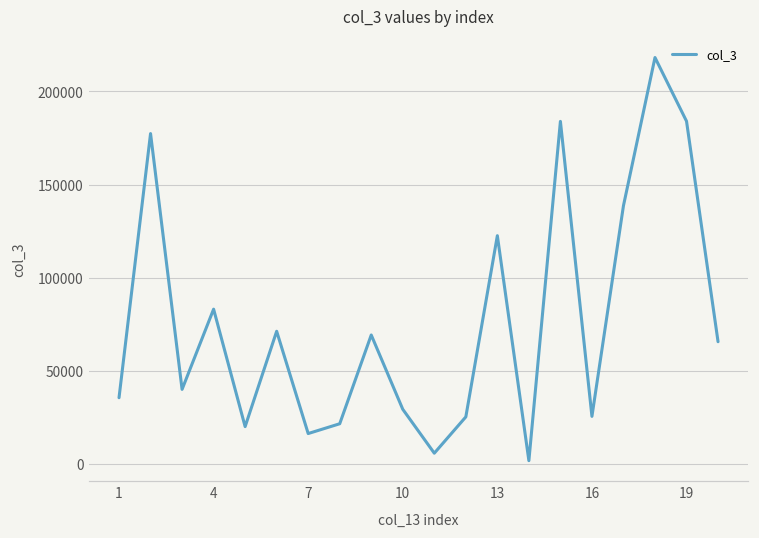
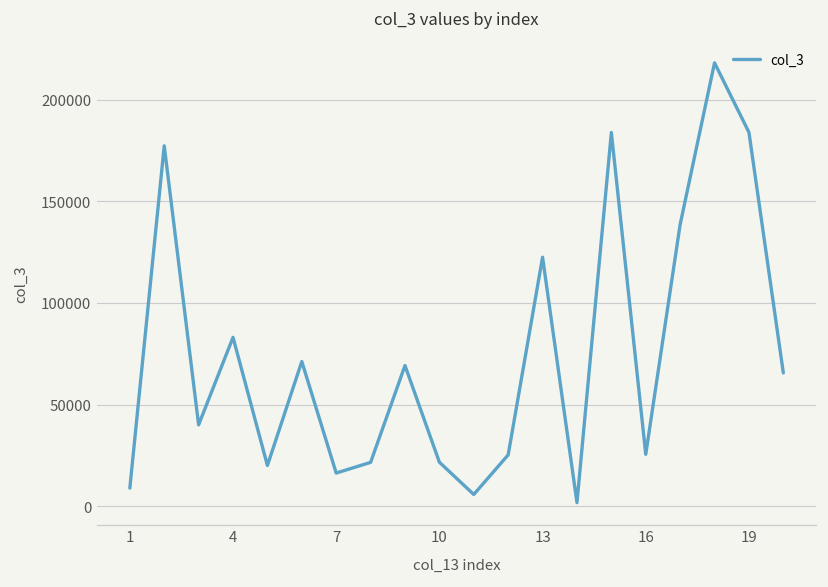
1: 36000 -> 9000
10: 29000 -> 22000
